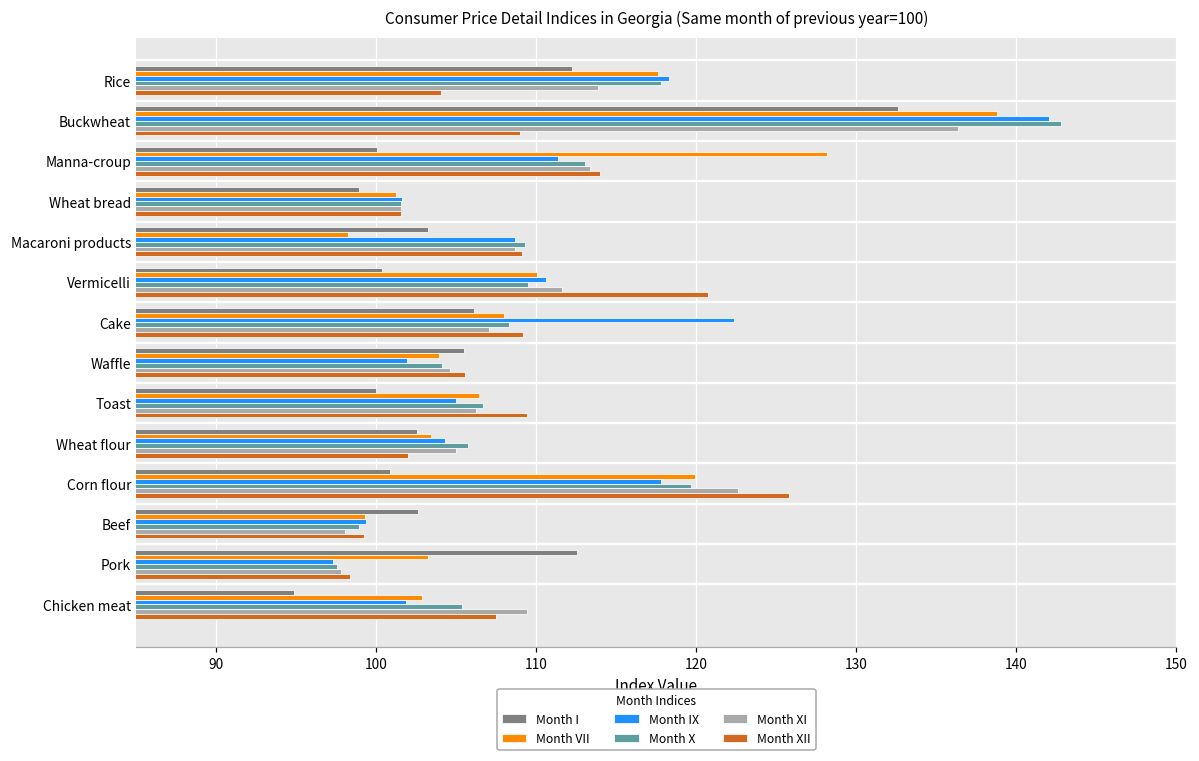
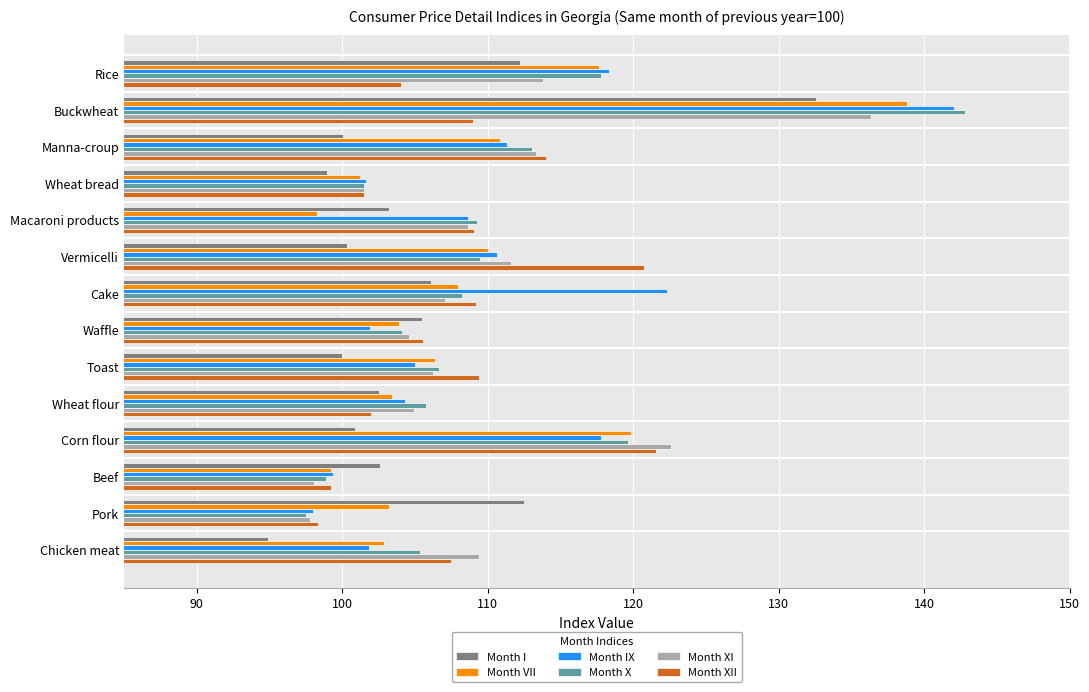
Month VII, Manna-croup: 128.1 -> 110.9
Month XII, Corn flour: 125.8 -> 121.6
Month IX, Pork: 97.3 -> 98.0
